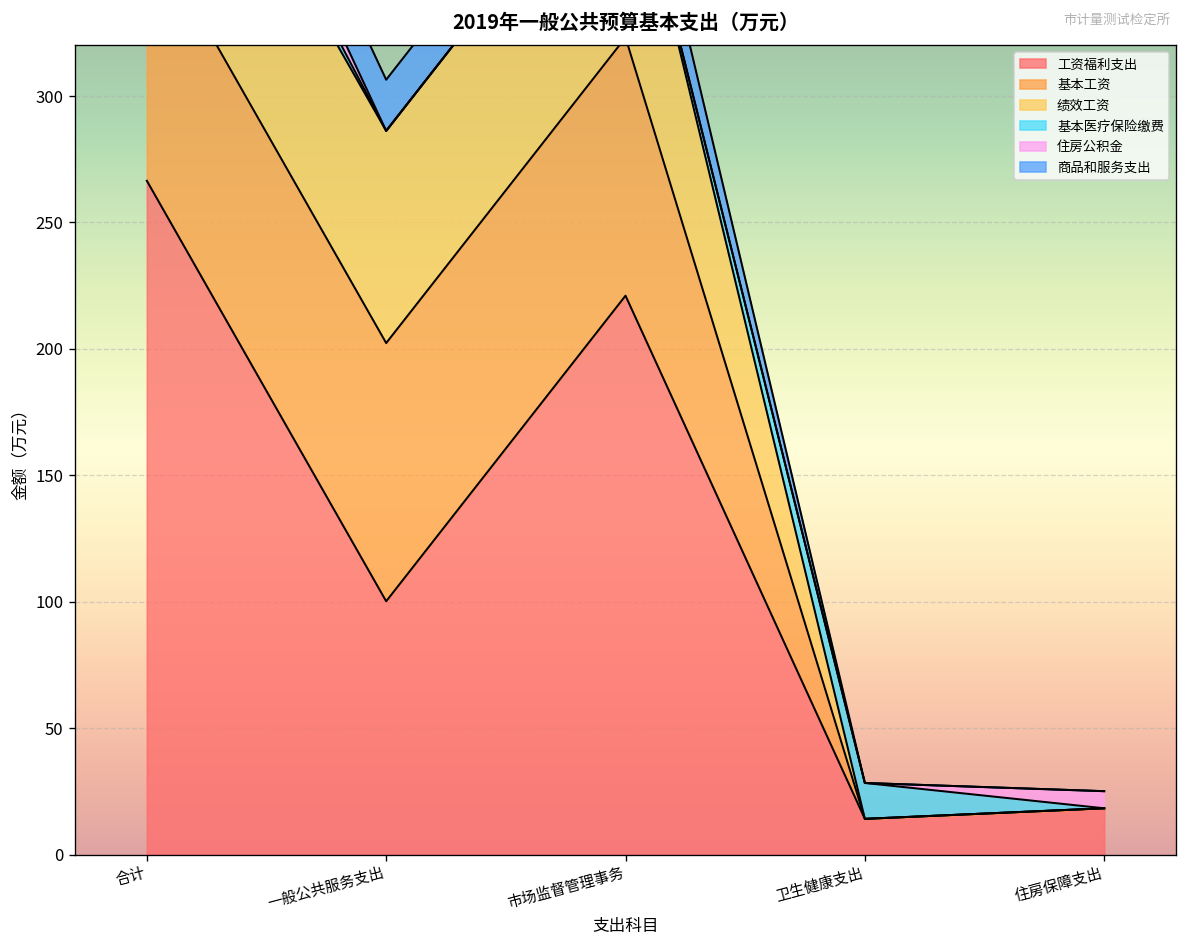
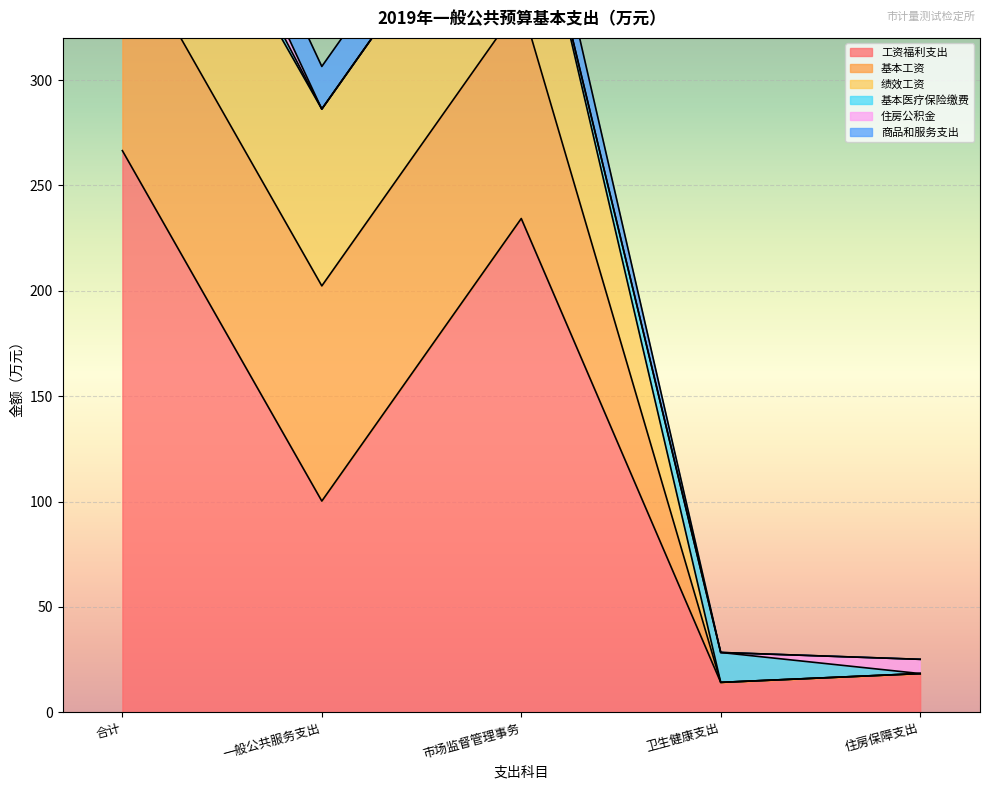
工资福利支出, 市场监督管理事务: 221 -> 234
